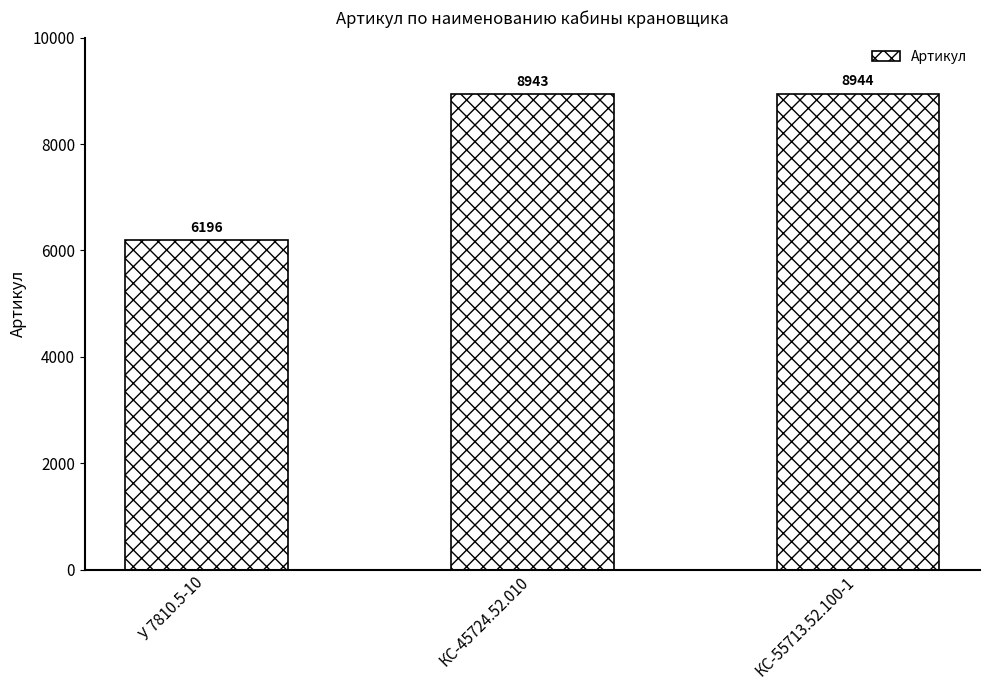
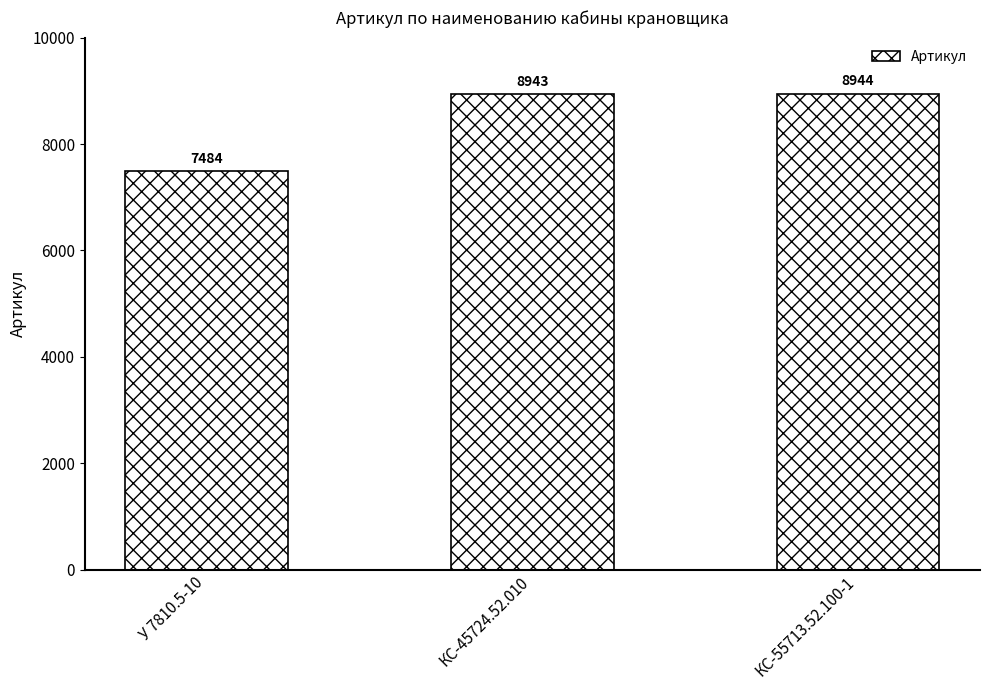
У 7810.5-10: 6196 -> 7484
